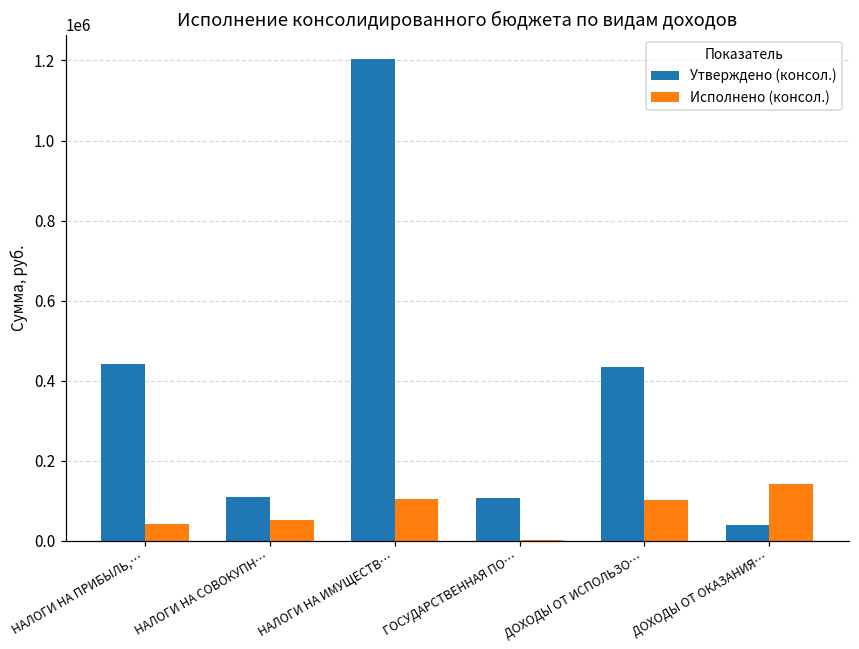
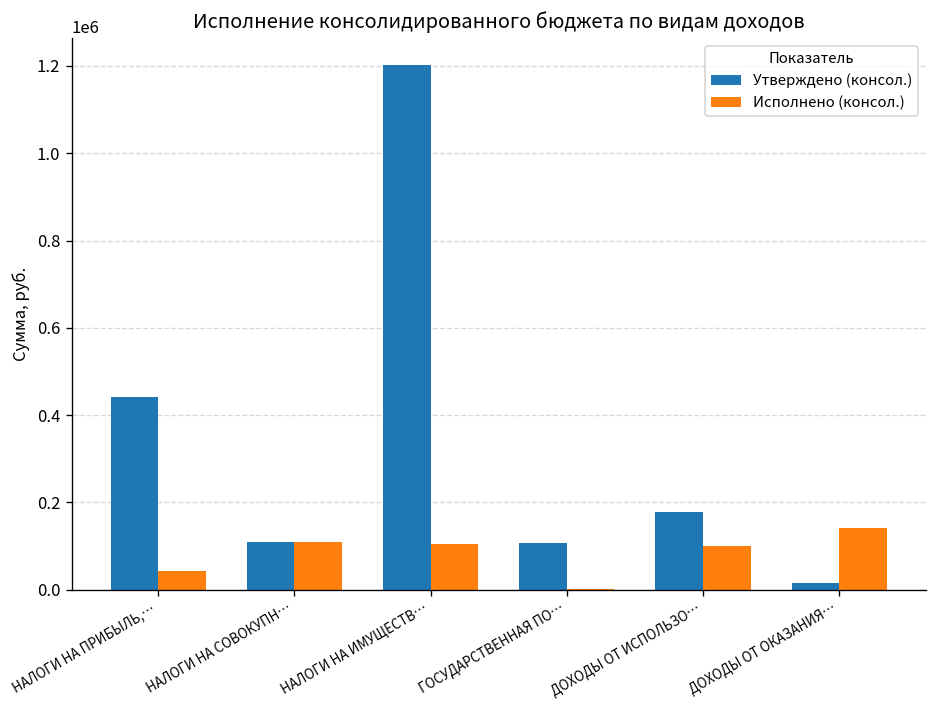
Исполнено (консол.), НАЛОГИ НА СОВОКУПН…: 50000 -> 110000
Утверждено (консол.), ДОХОДЫ ОТ ИСПОЛЬЗО…: 430000 -> 180000
Утверждено (консол.), ДОХОДЫ ОТ ОКАЗАНИЯ…: 40000 -> 20000
